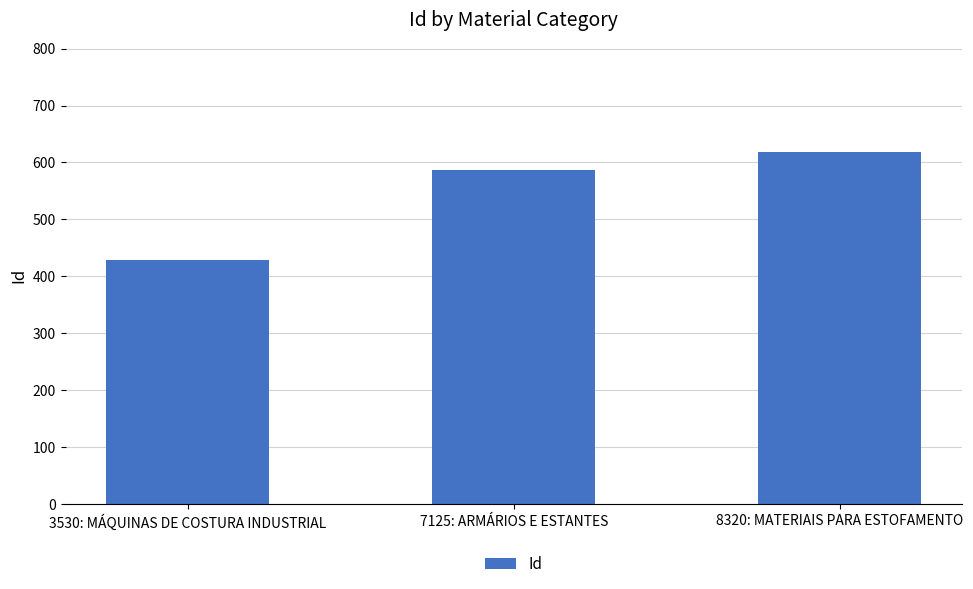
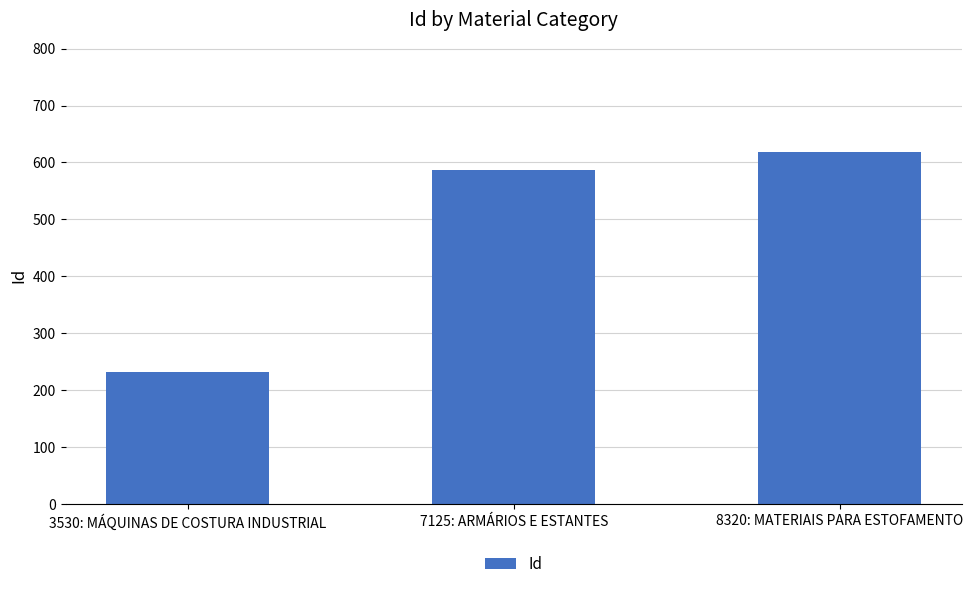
3530: MÁQUINAS DE COSTURA INDUSTRIAL: 430 -> 230
